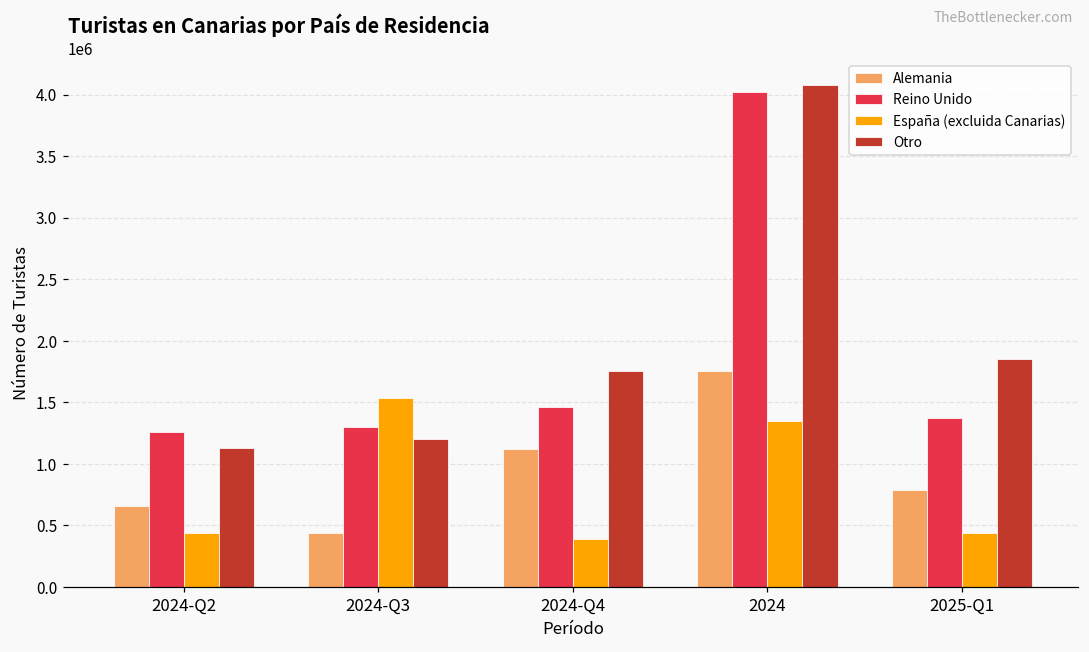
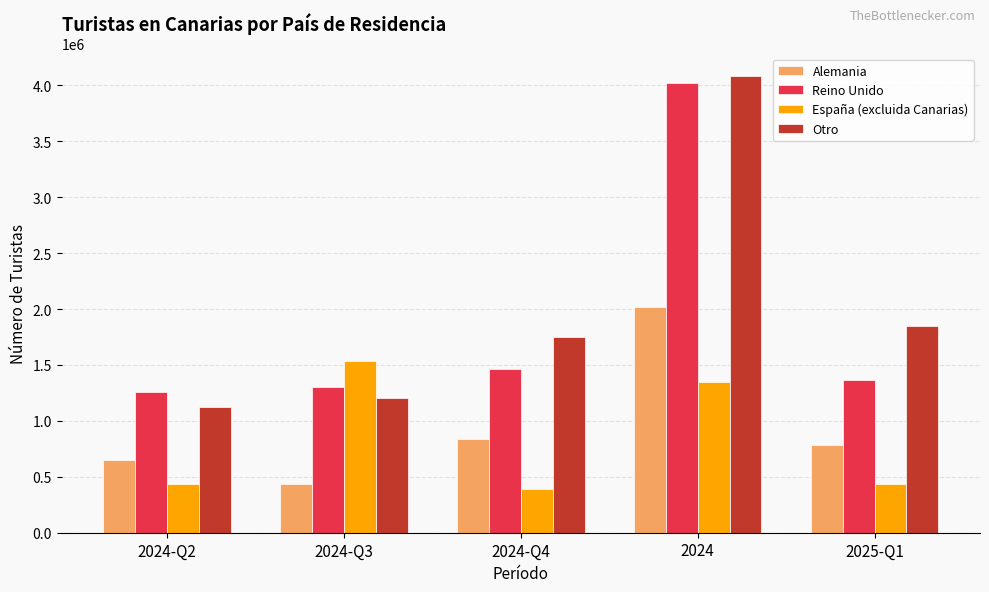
Alemania, 2024-Q4: 1120000 -> 830000
Alemania, 2024: 1750000 -> 2010000
